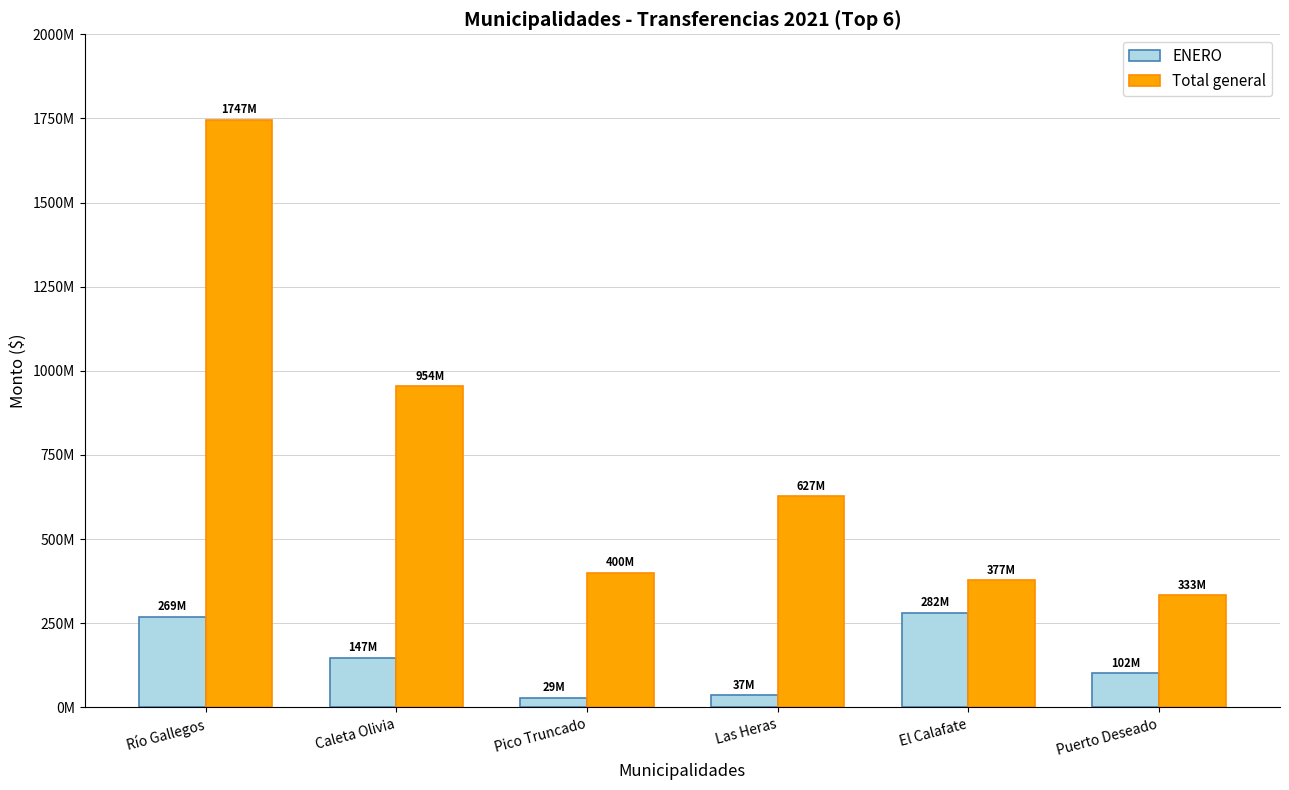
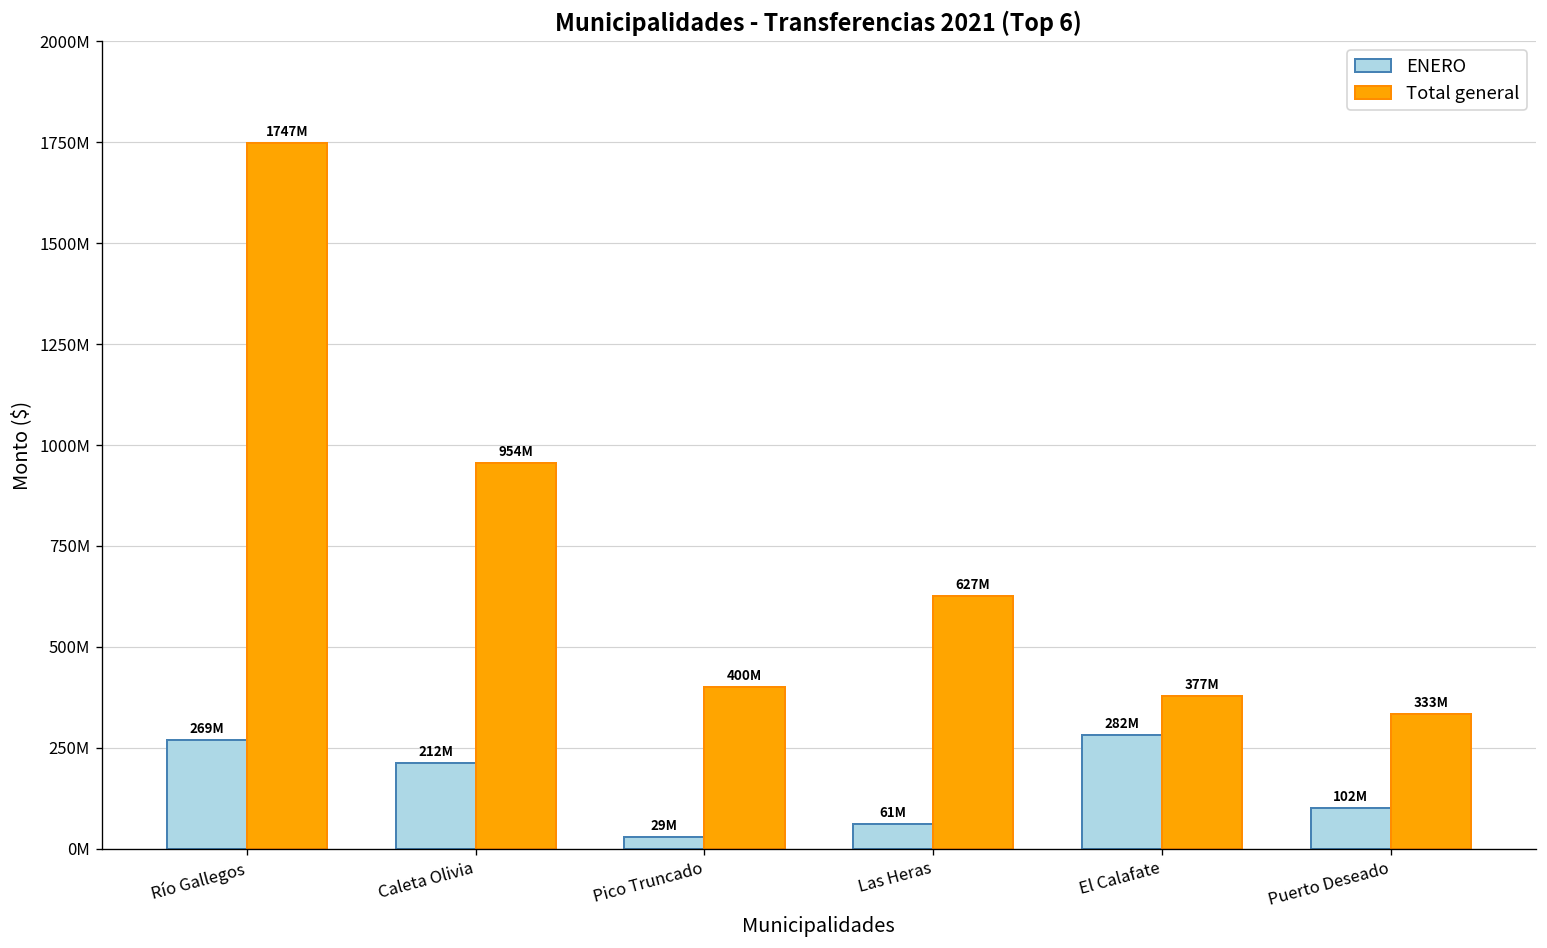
ENERO, Caleta Olivia: 147M -> 212M
ENERO, Las Heras: 37M -> 61M
